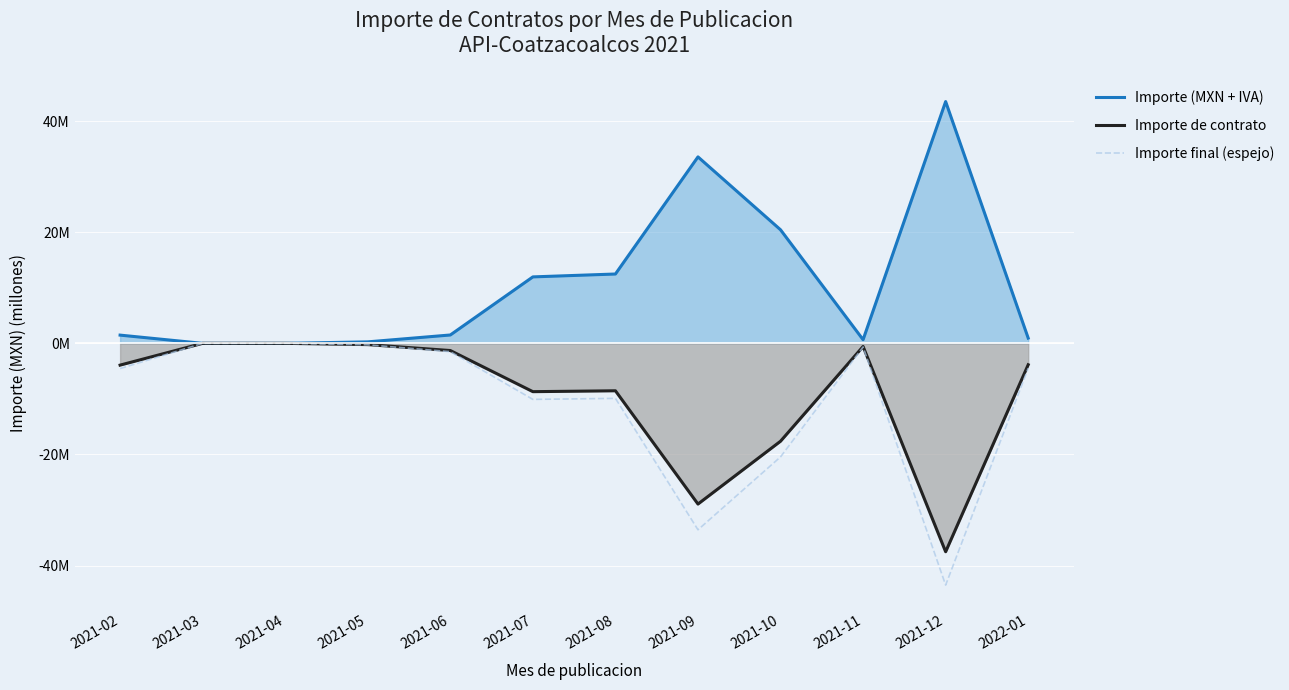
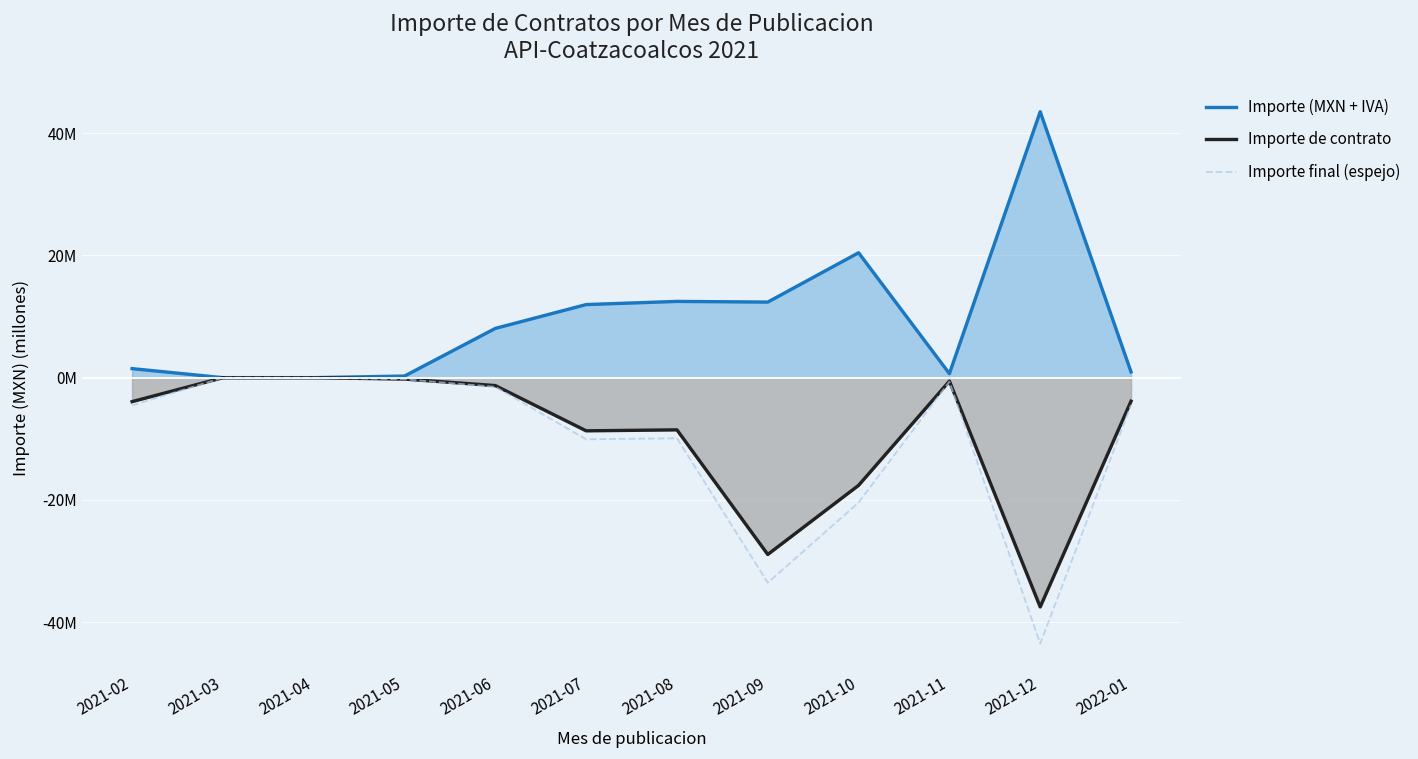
Importe (MXN + IVA), 2021-06: 2000000 -> 8000000
Importe (MXN + IVA), 2021-09: 34000000 -> 12000000
